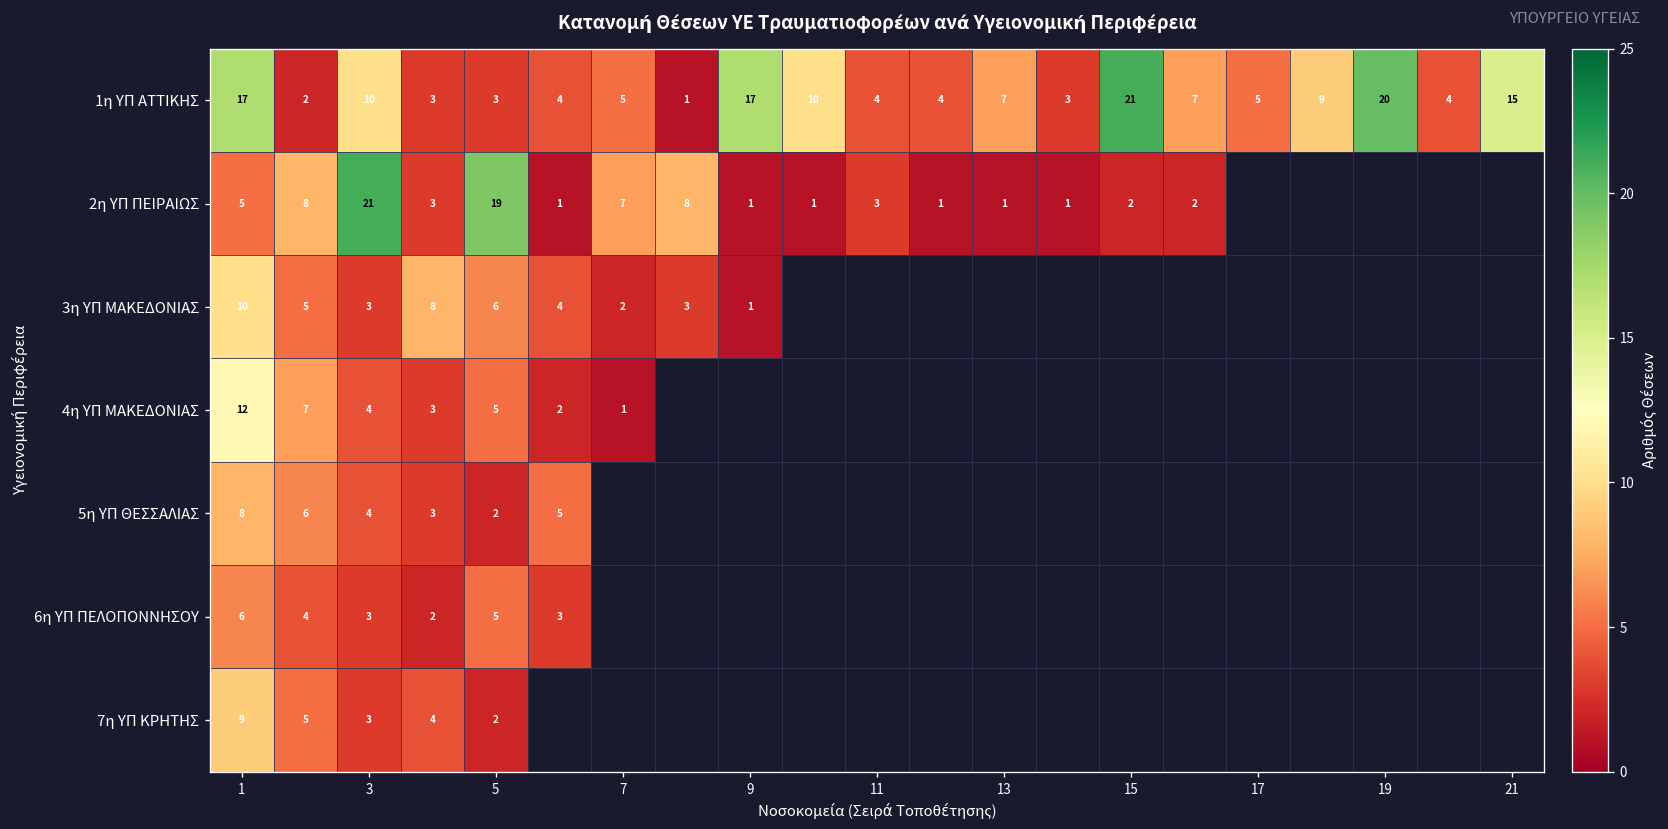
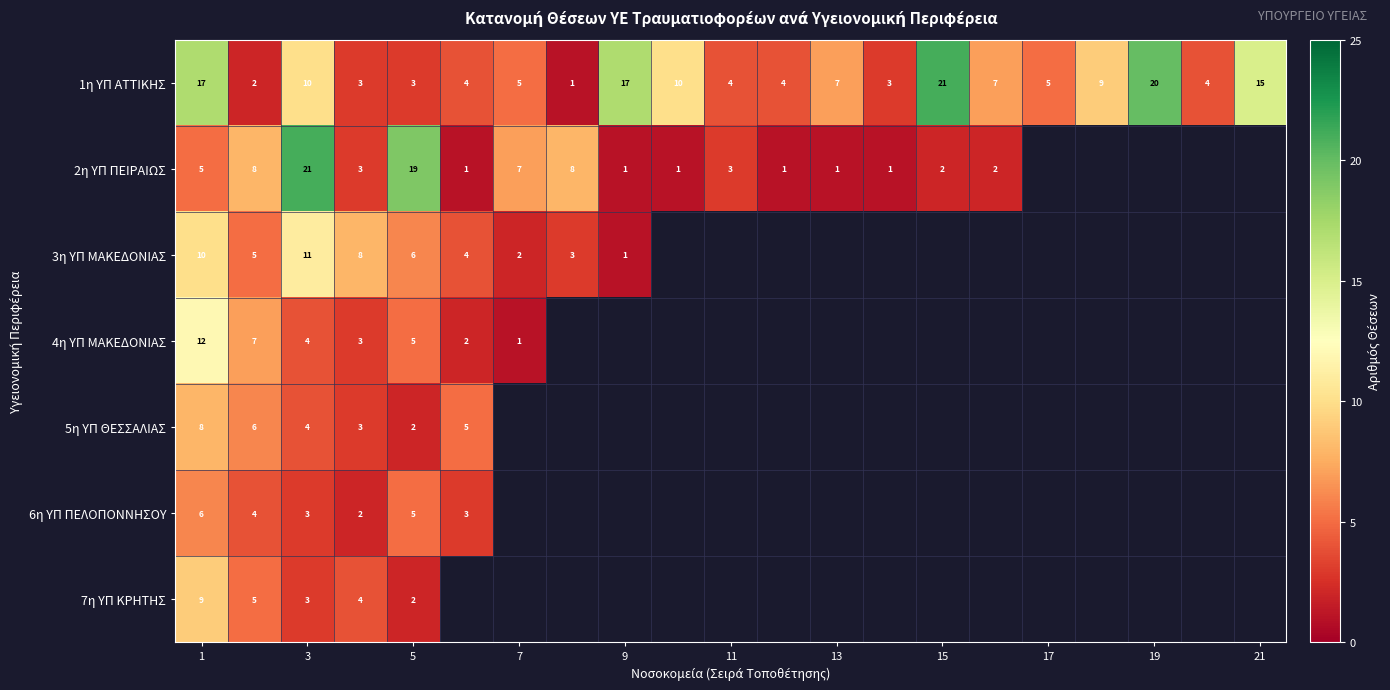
3η ΥΠ ΜΑΚΕΔΟΝΙΑΣ, 3: 3 -> 11
